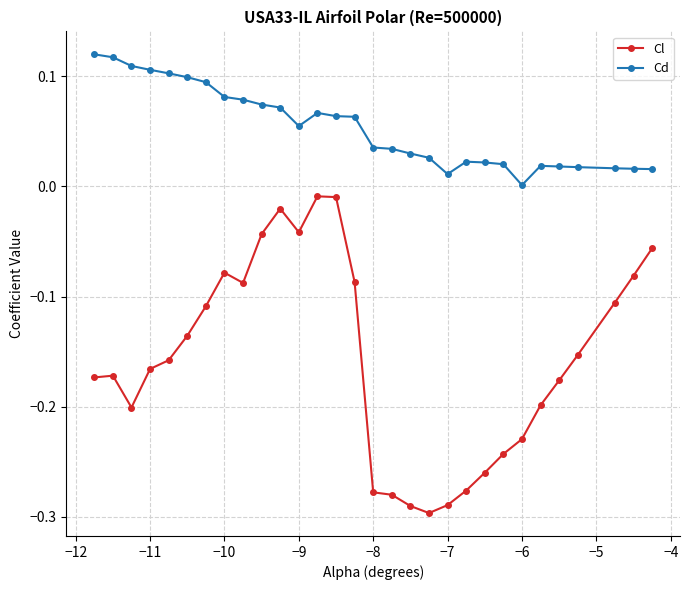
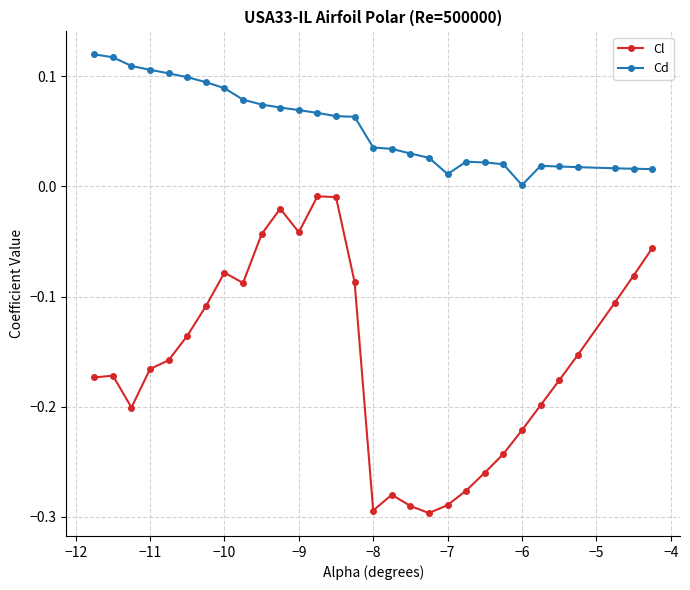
Cd, −10: 0.081 -> 0.089
Cd, −9: 0.055 -> 0.069
Cl, −8: -0.278 -> -0.294
Cl, −6: -0.229 -> -0.221
